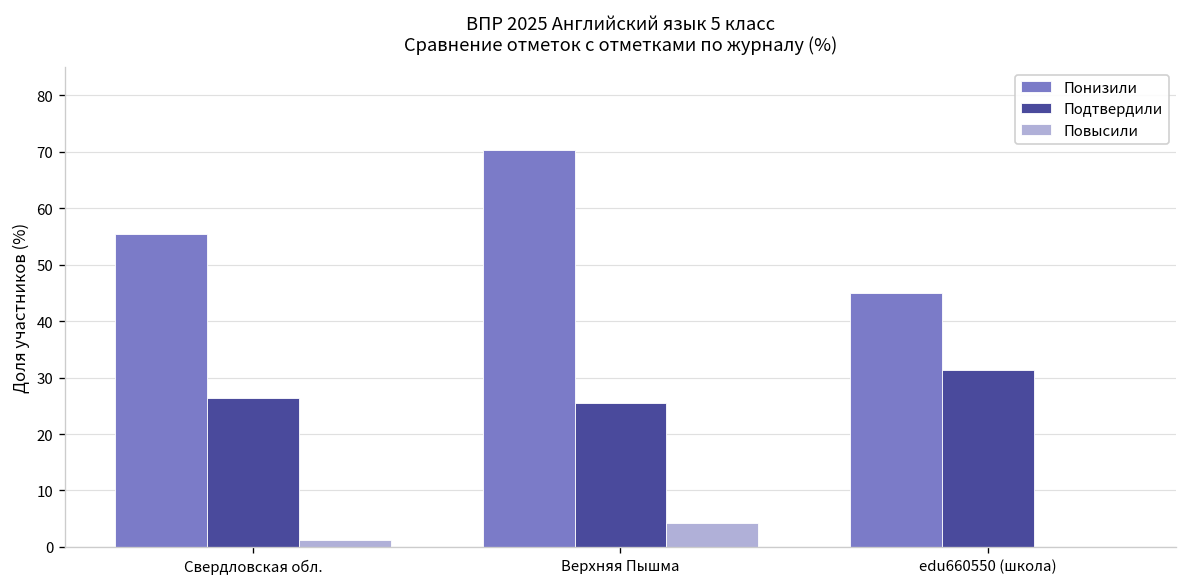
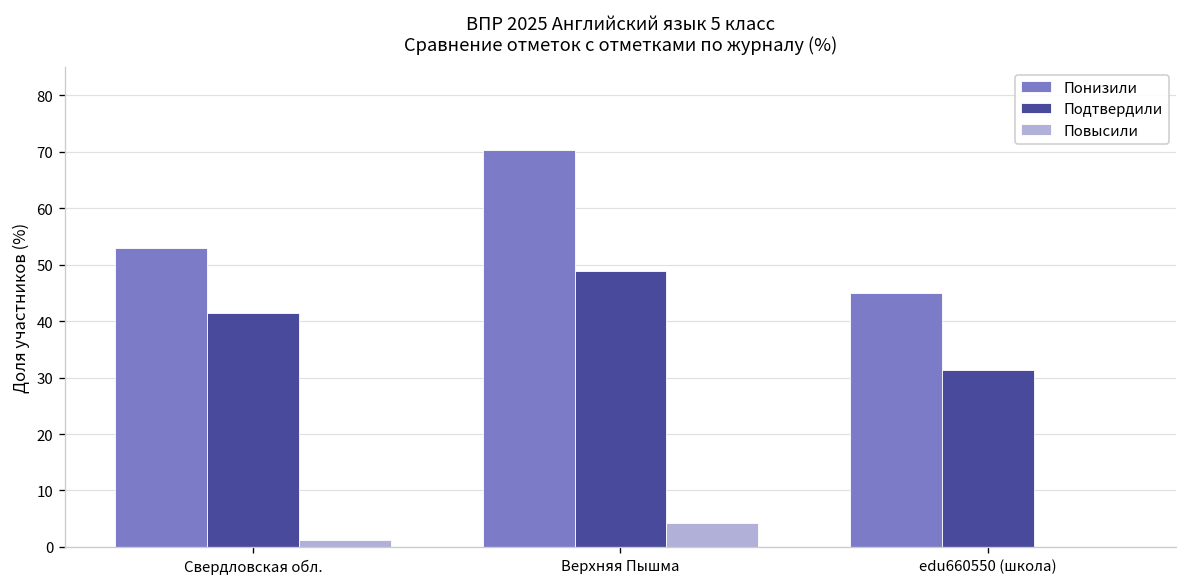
Понизили, Свердловская обл.: 55 -> 53
Подтвердили, Свердловская обл.: 26 -> 42
Подтвердили, Верхняя Пышма: 25 -> 49
